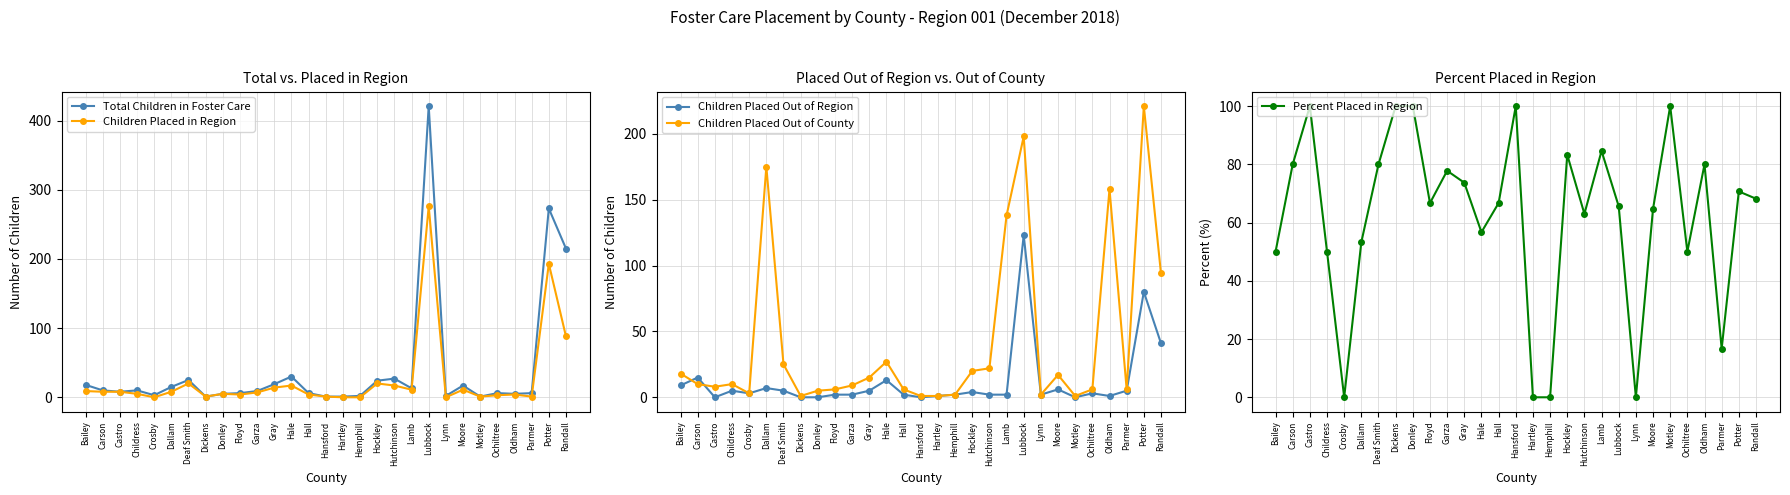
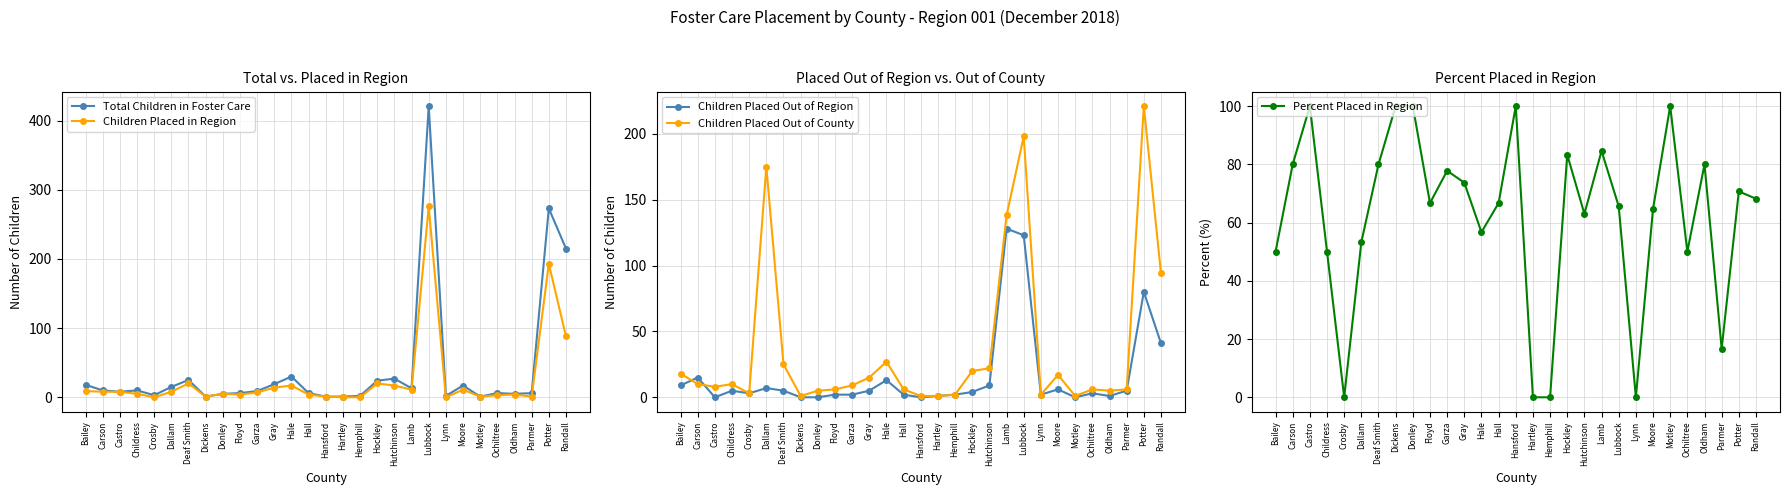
Placed Out of Region vs. Out of County, Children Placed Out of Region, Hutchinson: 2 -> 9
Placed Out of Region vs. Out of County, Children Placed Out of Region, Lamb: 2 -> 128
Placed Out of Region vs. Out of County, Children Placed Out of County, Oldham: 158 -> 5
